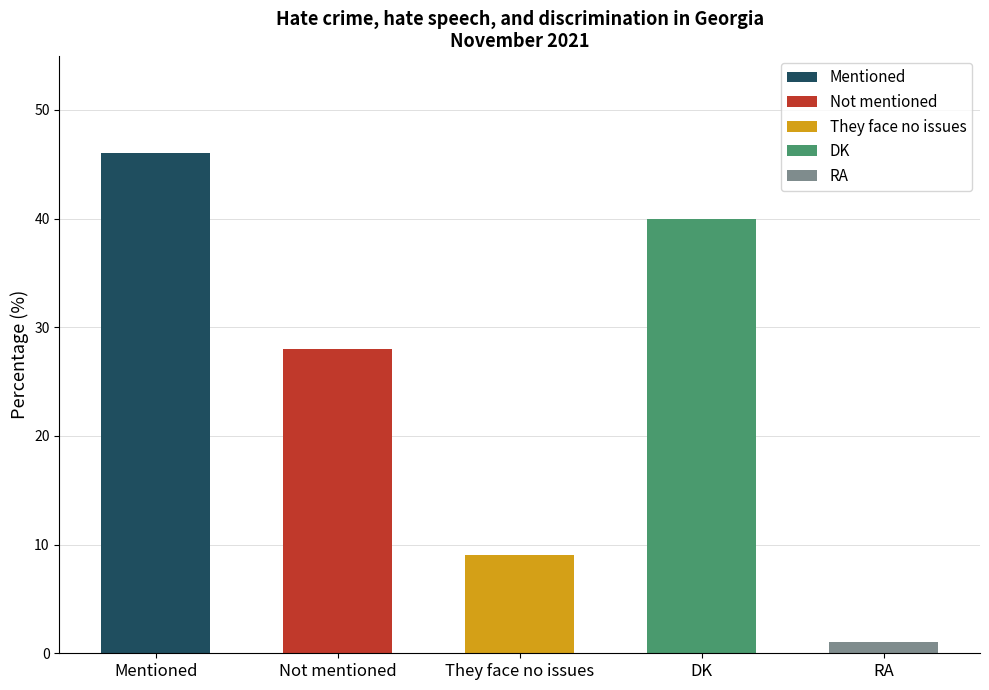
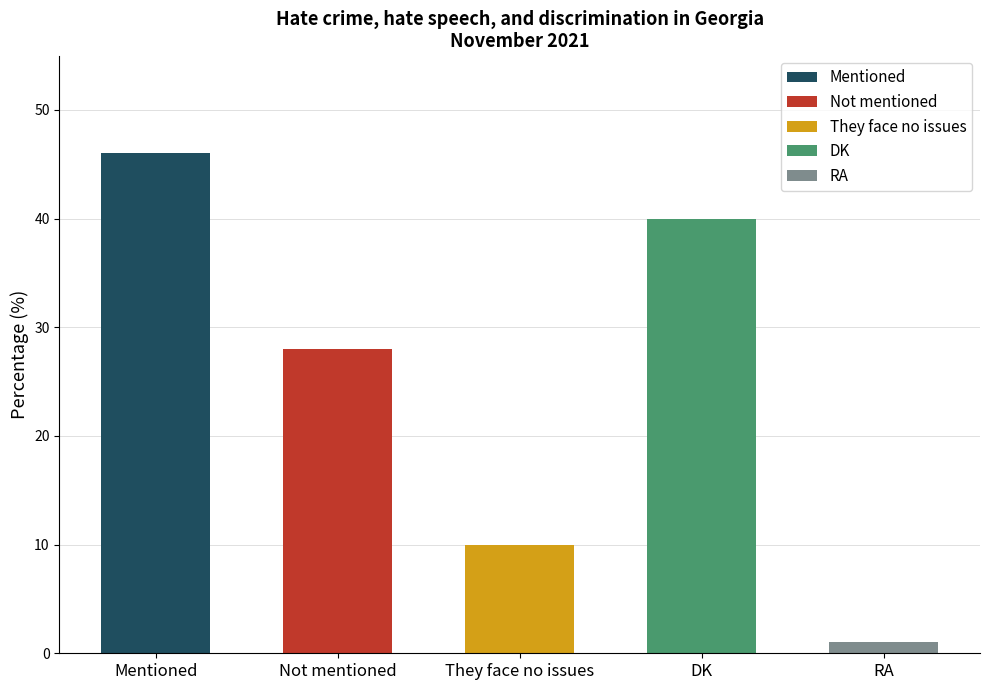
They face no issues: 9 -> 10
